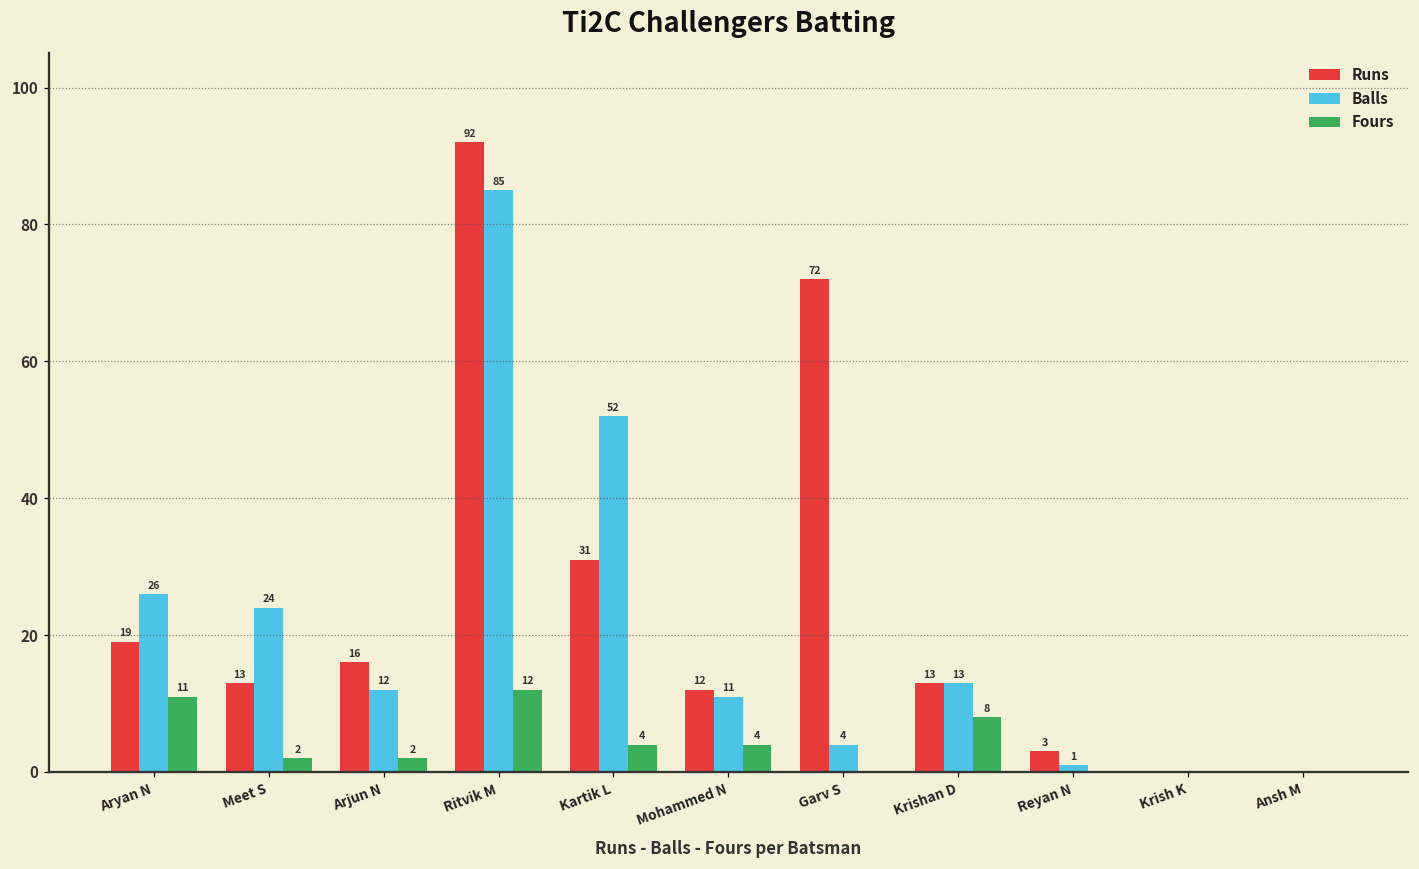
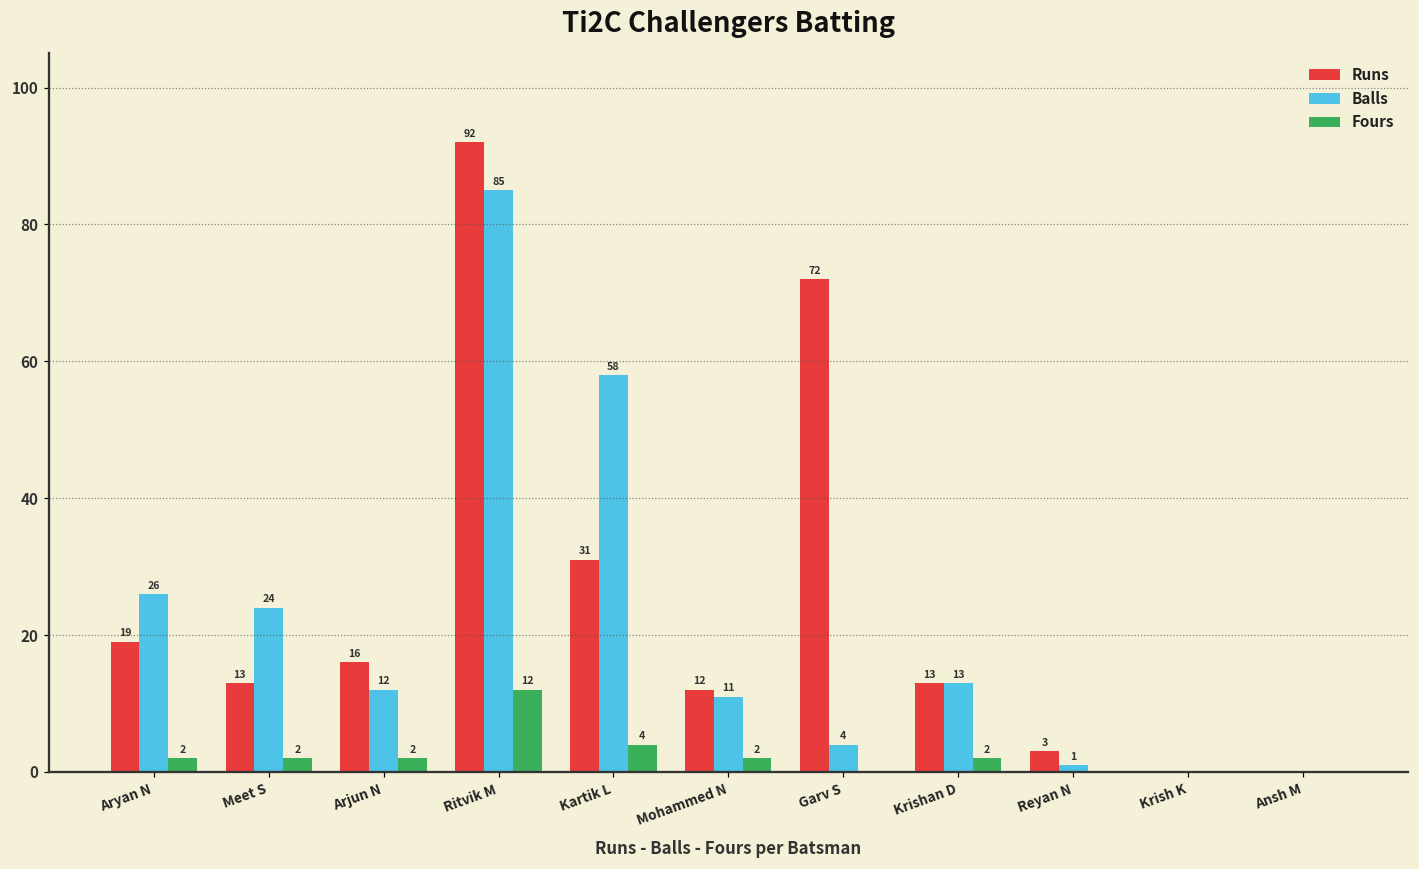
Fours, Aryan N: 11 -> 2
Balls, Kartik L: 52 -> 58
Fours, Mohammed N: 4 -> 2
Fours, Krishan D: 8 -> 2
